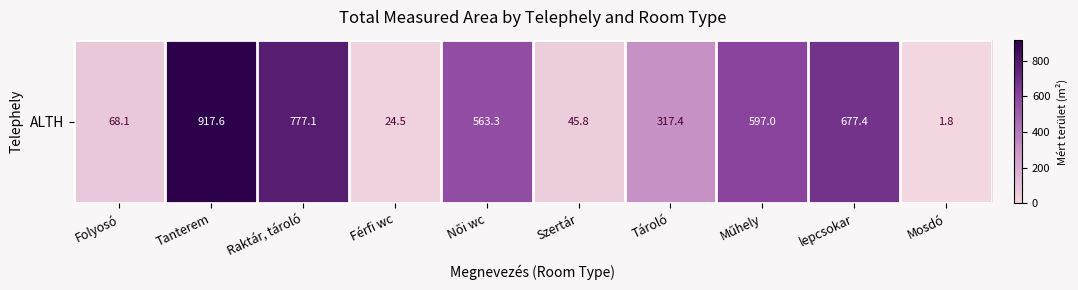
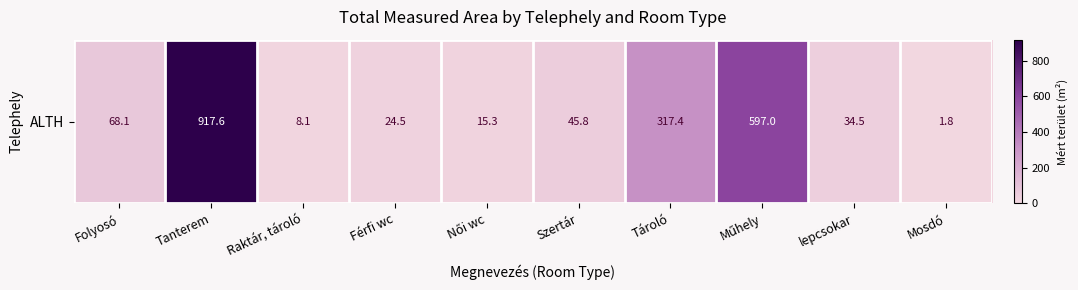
ALTH, Raktár, tároló: 777.1 -> 8.1
ALTH, Női wc: 563.3 -> 15.3
ALTH, lepcsokar: 677.4 -> 34.5
